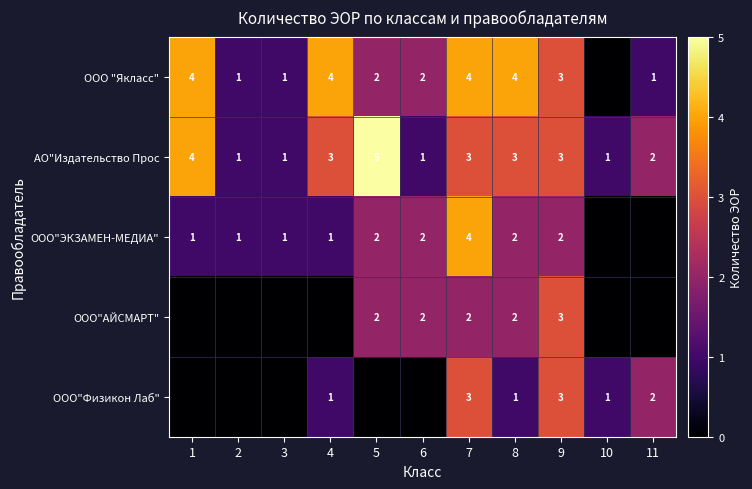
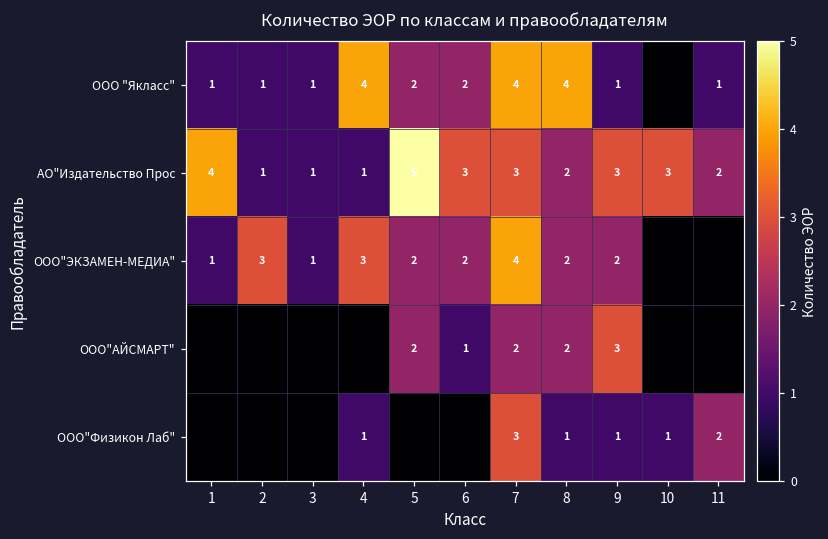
ООО "Якласс", 1: 4 -> 1
ООО "Якласс", 9: 3 -> 1
АО"Издательство Прос, 4: 3 -> 1
АО"Издательство Прос, 6: 1 -> 3
АО"Издательство Прос, 8: 3 -> 2
АО"Издательство Прос, 10: 1 -> 3
ООО"ЭКЗАМЕН-МЕДИА", 2: 1 -> 3
ООО"ЭКЗАМЕН-МЕДИА", 4: 1 -> 3
ООО"АЙСМАРТ", 6: 2 -> 1
ООО"Физикон Лаб", 9: 3 -> 1
